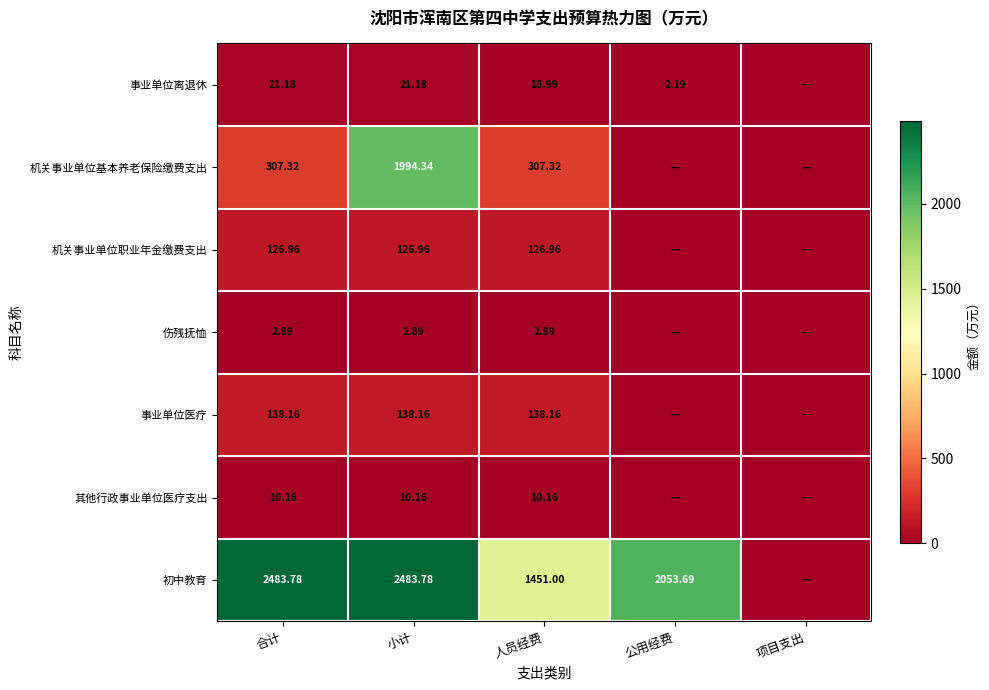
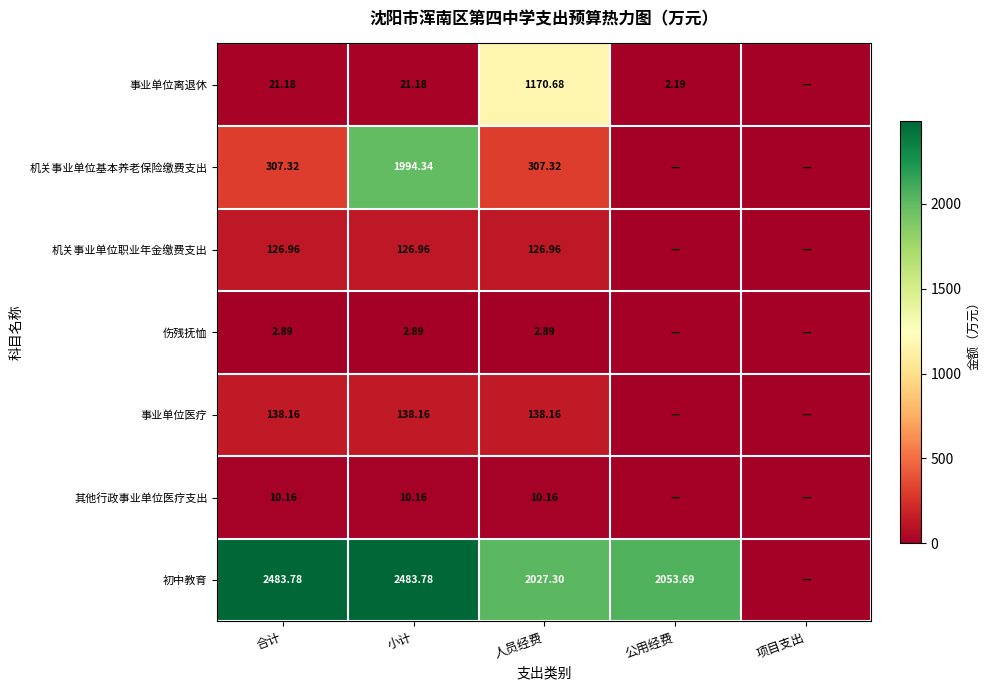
事业单位离退休, 人员经费: 18.99 -> 1170.68
初中教育, 人员经费: 1451.00 -> 2027.30
